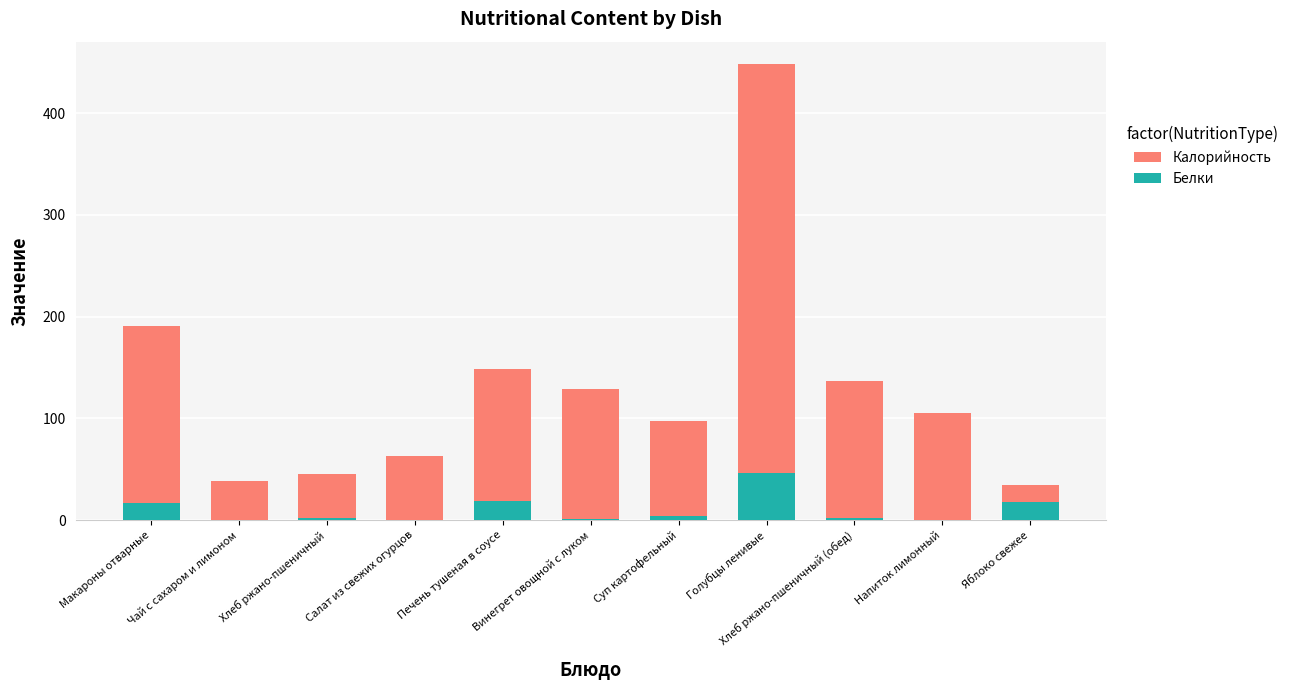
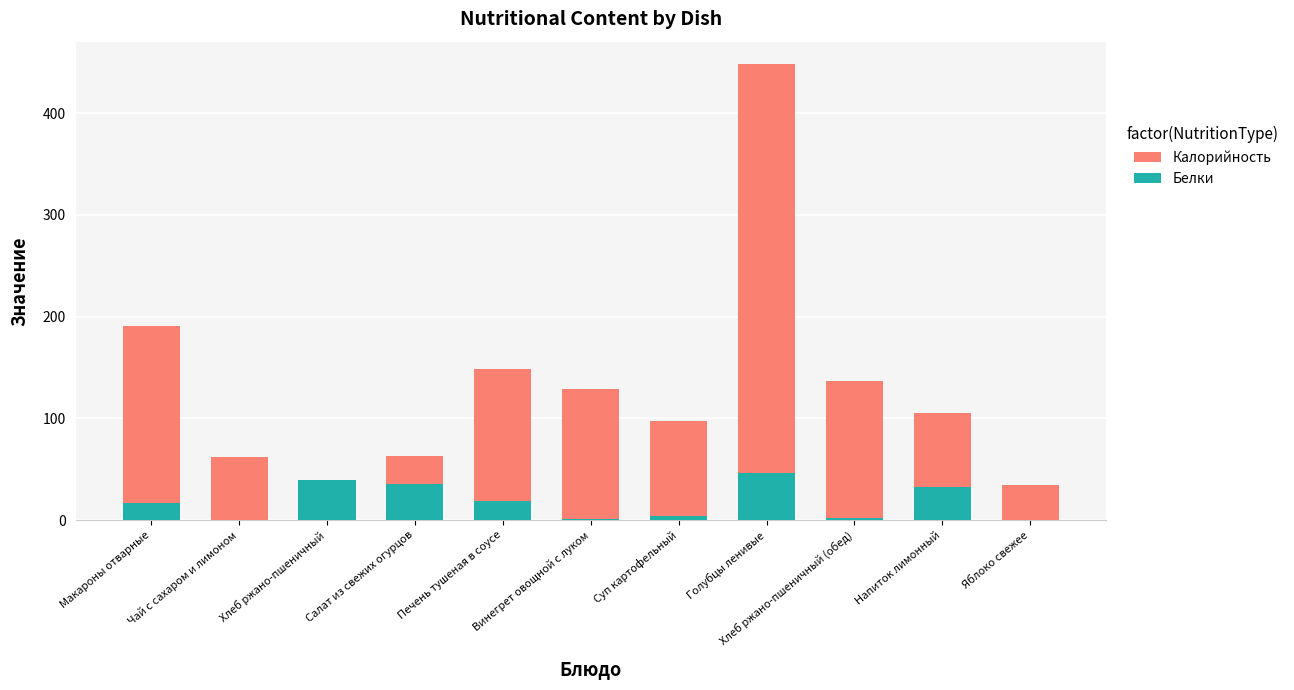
Калорийность, Чай с сахаром и лимоном: 38 -> 62
Калорийность, Хлеб ржано-пшеничный: 45 -> 34
Белки, Хлеб ржано-пшеничный: 2 -> 39
Белки, Салат из свежих огурцов: 0 -> 36
Белки, Напиток лимонный: 0 -> 33
Белки, Яблоко свежее: 18 -> 0
